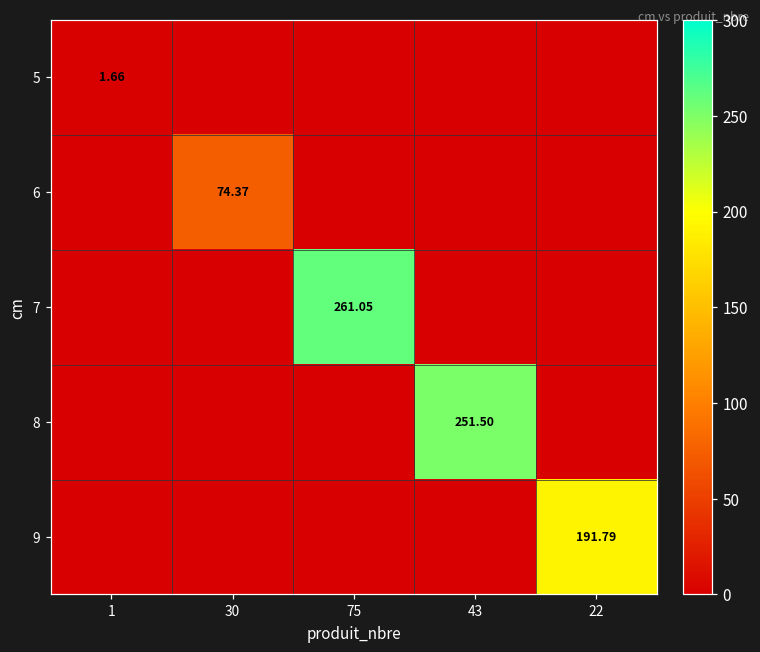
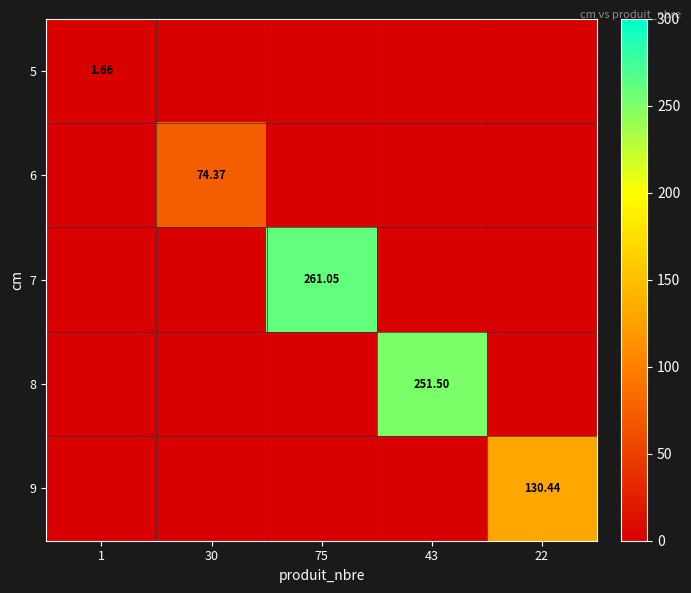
9, 22: 191.79 -> 130.44
